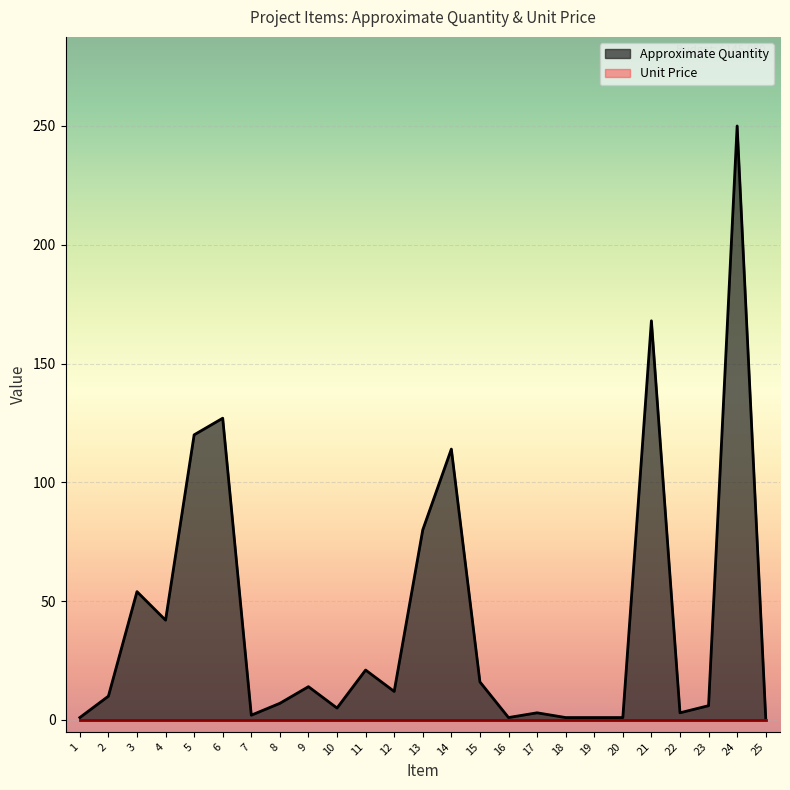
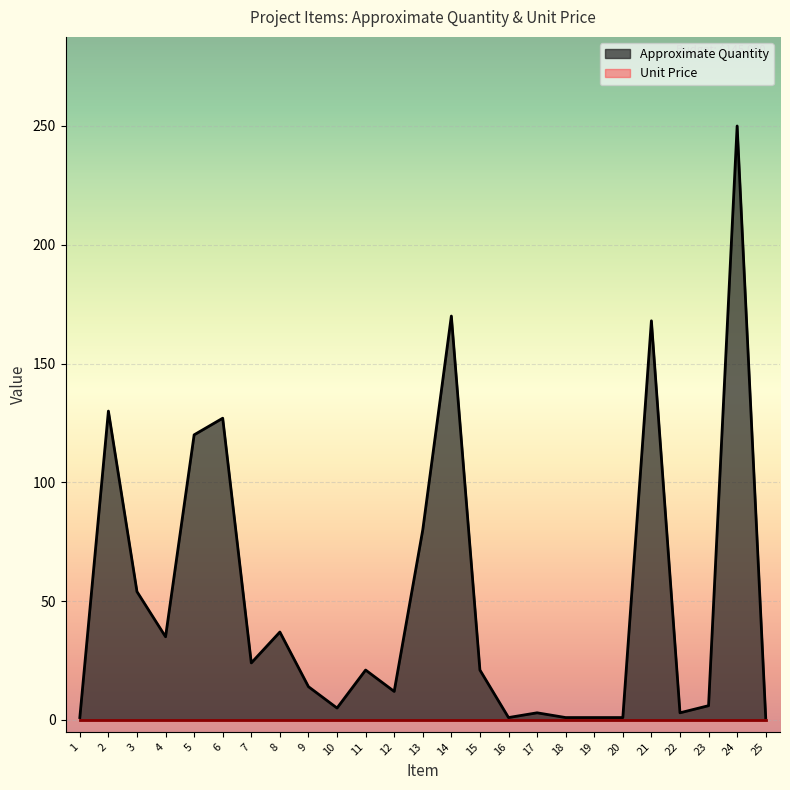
Approximate Quantity, 2: 10 -> 130
Approximate Quantity, 4: 42 -> 35
Approximate Quantity, 7: 2 -> 24
Approximate Quantity, 8: 7 -> 37
Approximate Quantity, 14: 114 -> 170
Approximate Quantity, 15: 16 -> 21
